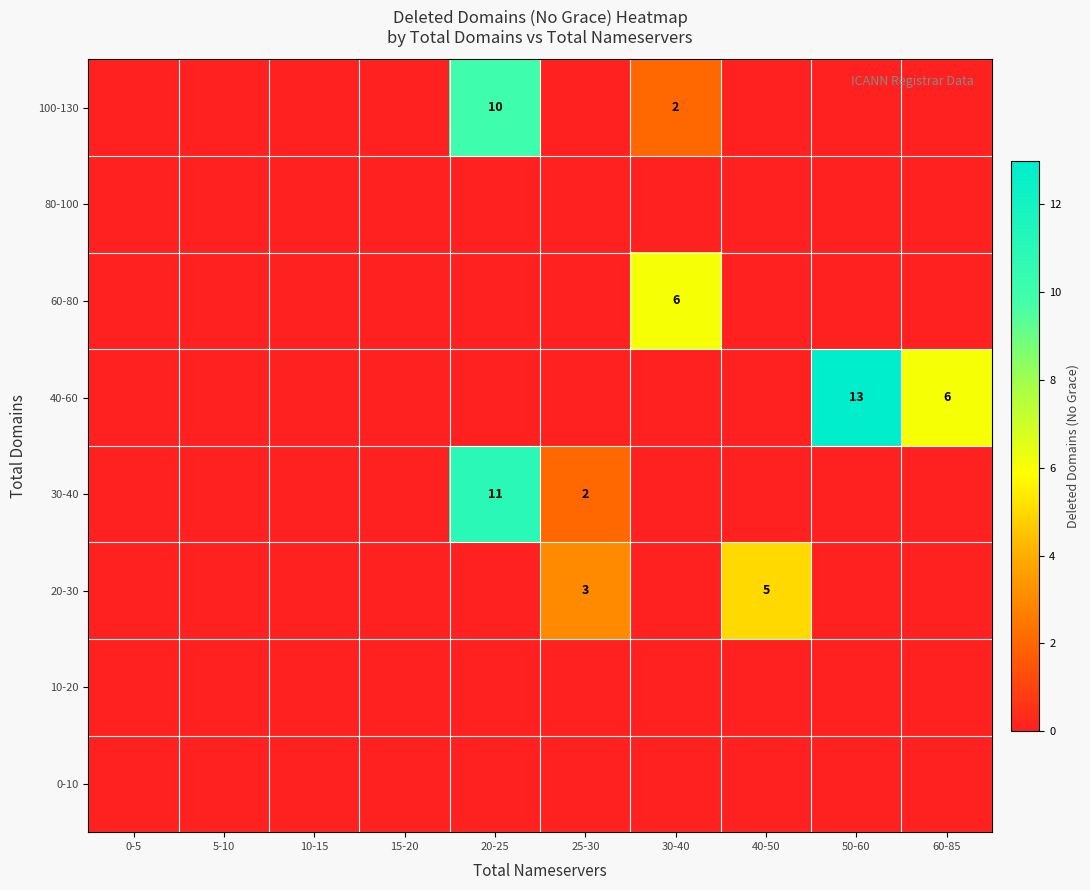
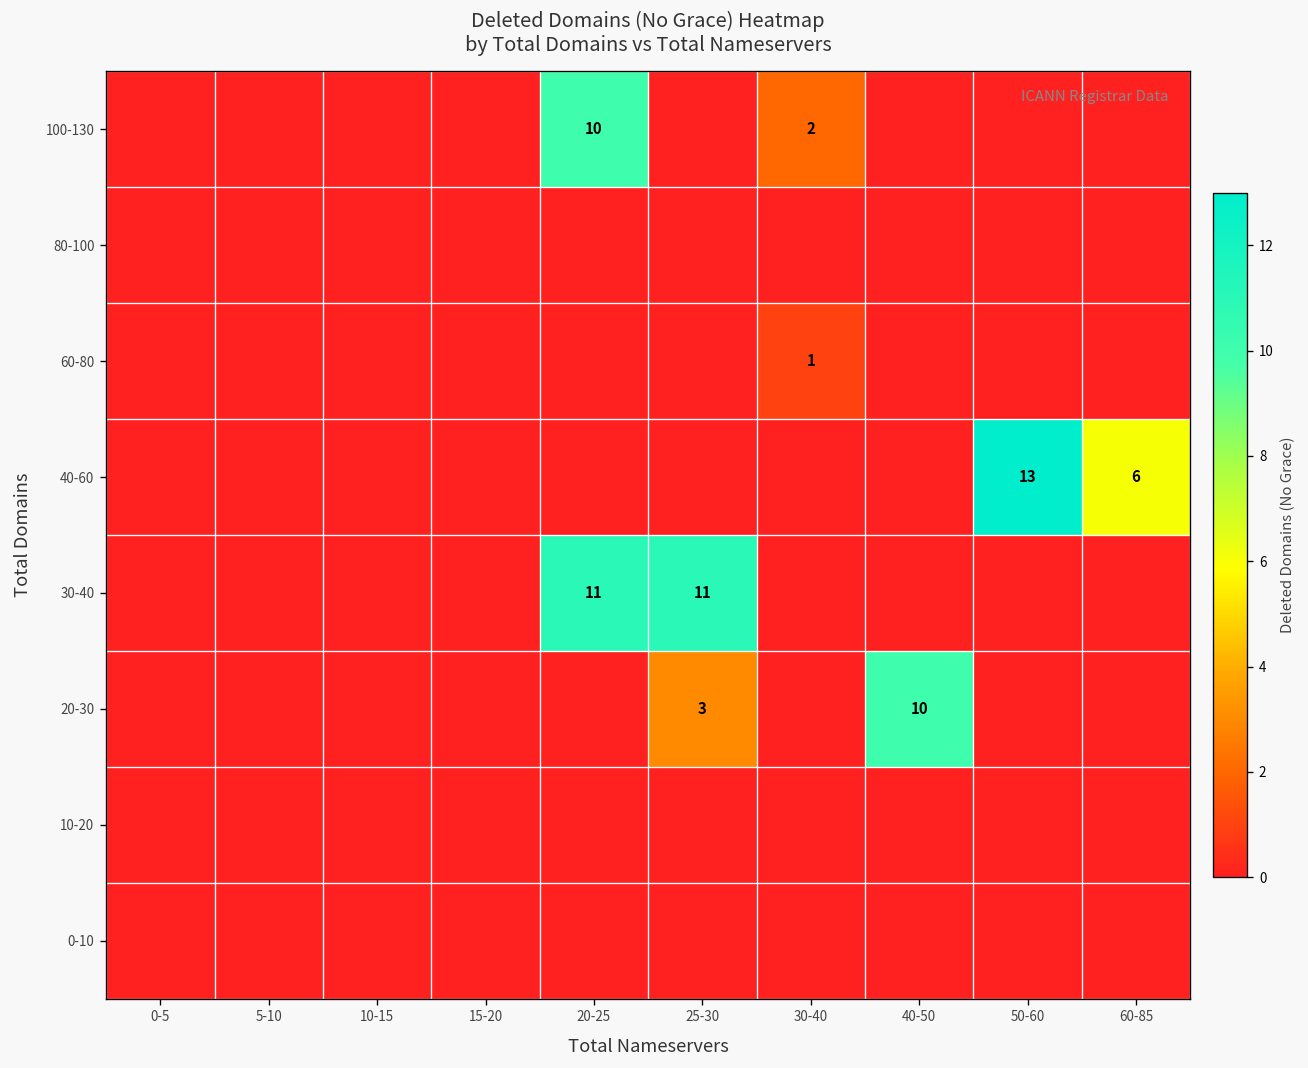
60-80, 30-40: 6 -> 1
30-40, 25-30: 2 -> 11
20-30, 40-50: 5 -> 10
